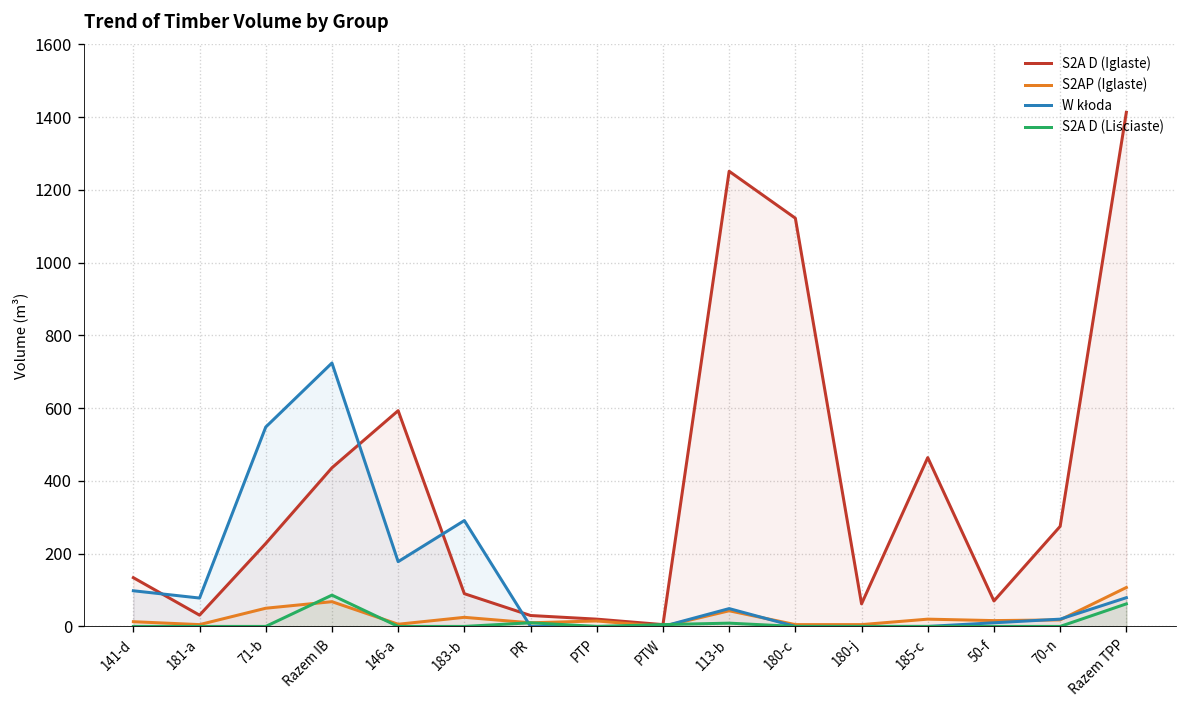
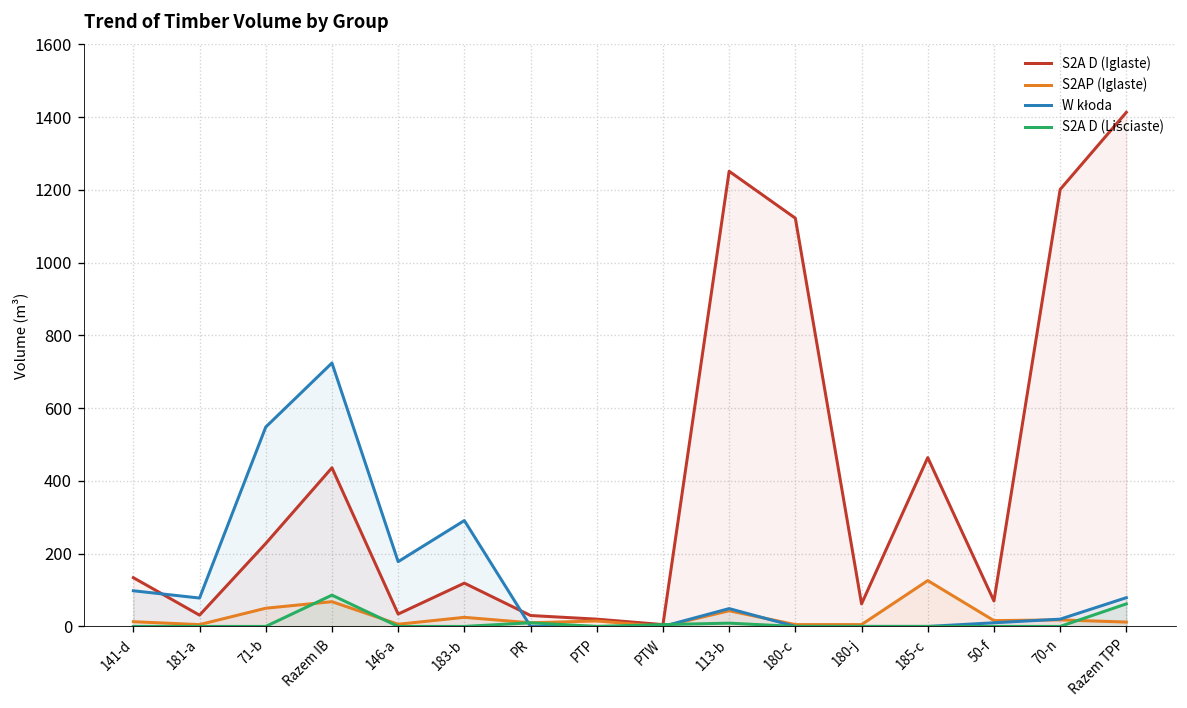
S2A D (Iglaste), 146-a: 590 -> 30
S2A D (Iglaste), 183-b: 90 -> 120
S2AP (Iglaste), 185-c: 20 -> 130
S2A D (Iglaste), 70-n: 280 -> 1200
S2AP (Iglaste), Razem TPP: 110 -> 10
